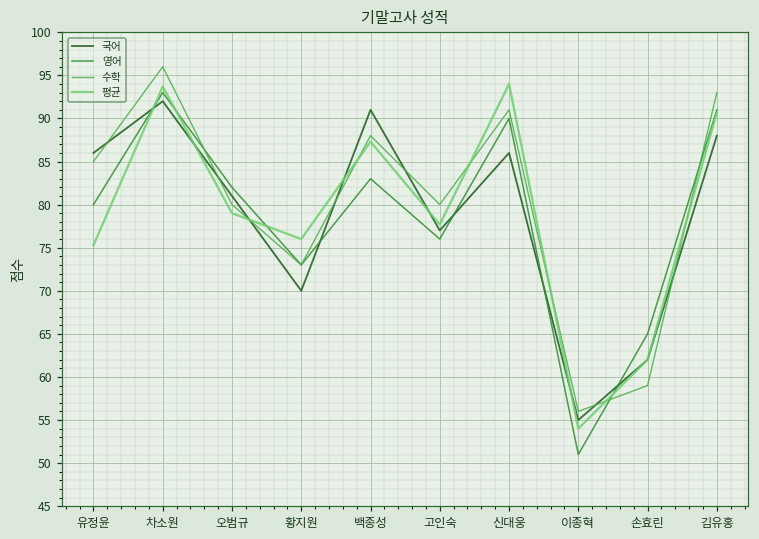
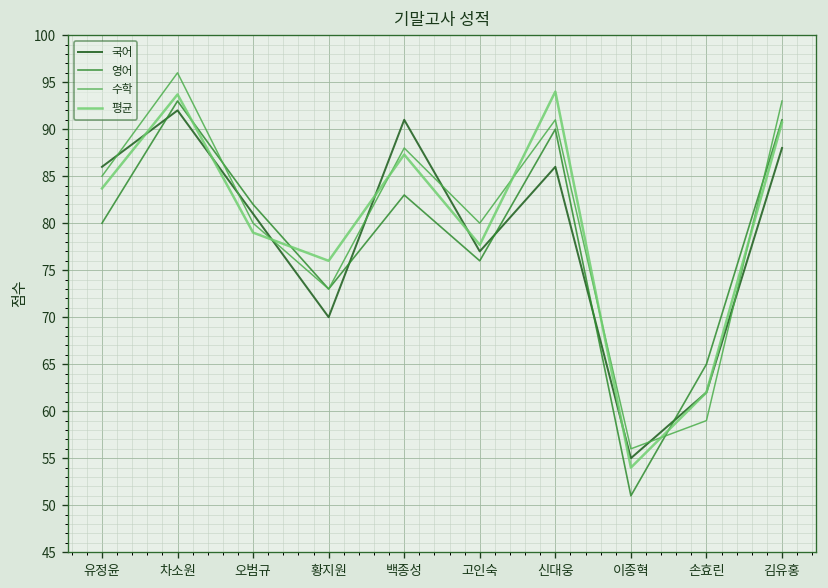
평균, 유정윤: 75 -> 84
